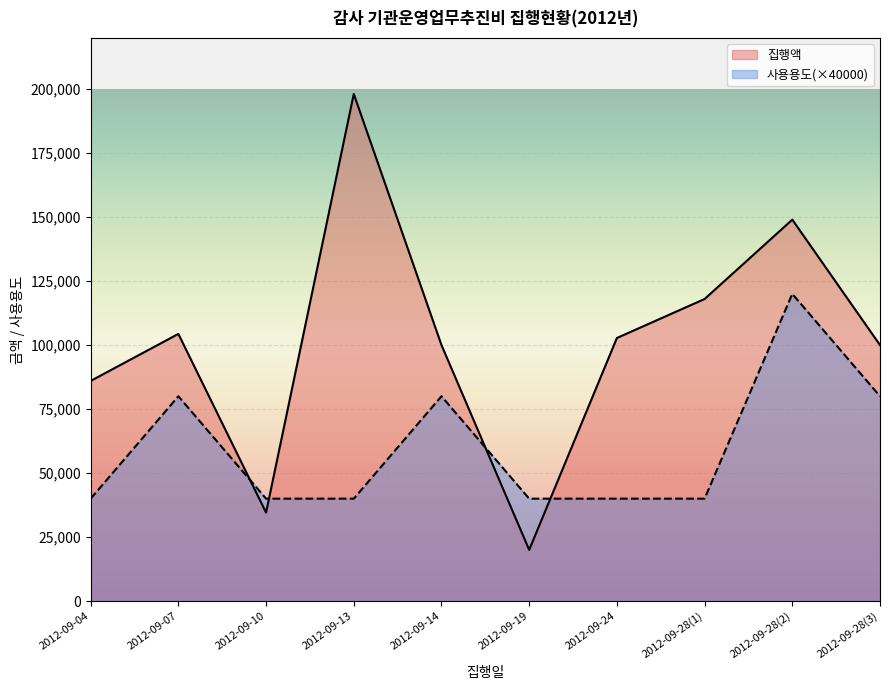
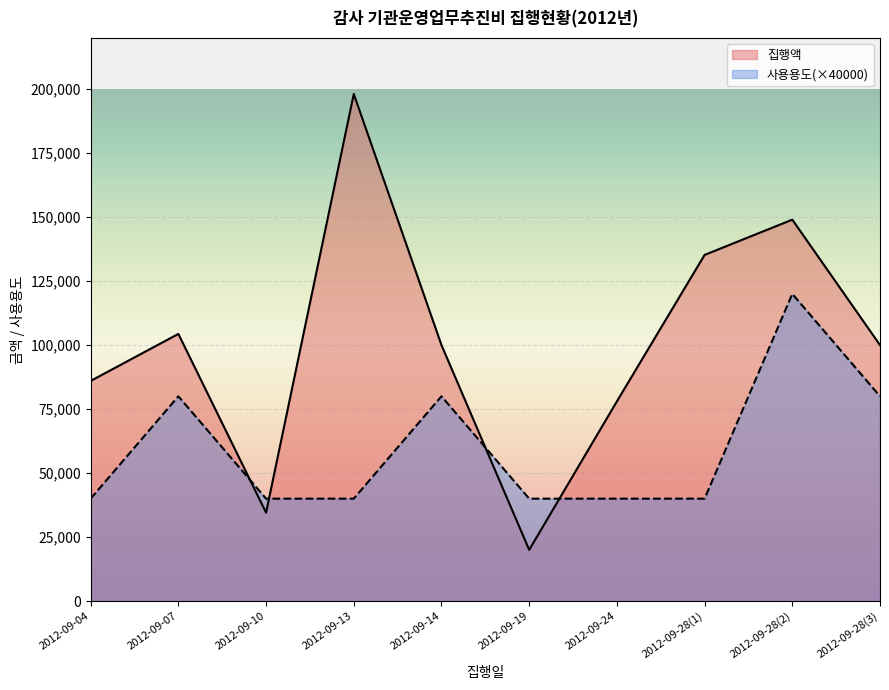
집행액, 2012-09-24: 103,000 -> 78,000
집행액, 2012-09-28(1): 118,000 -> 135,000
